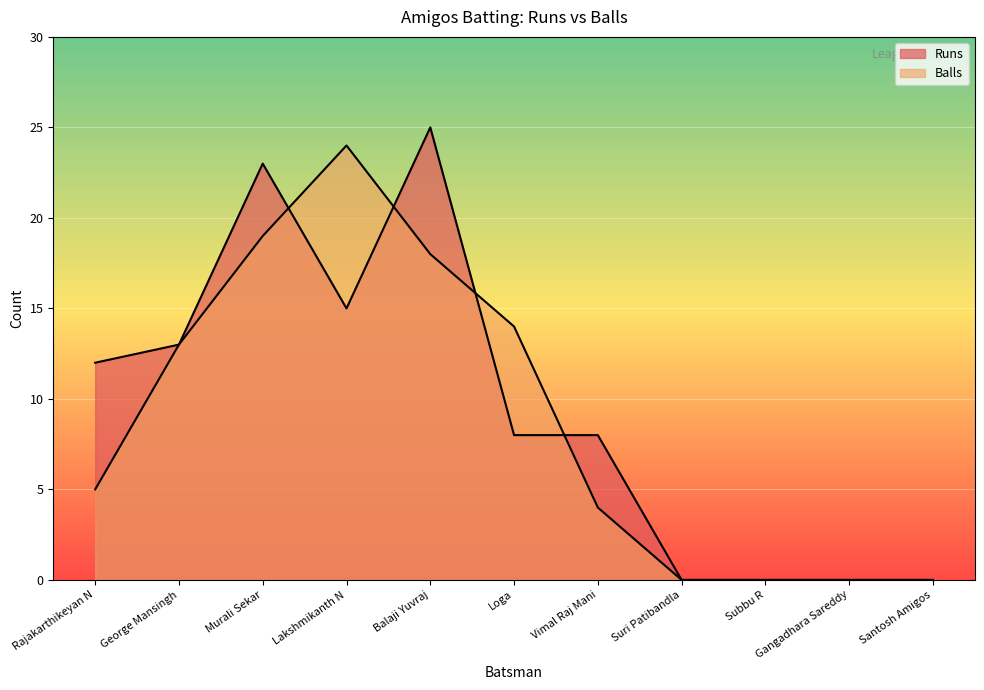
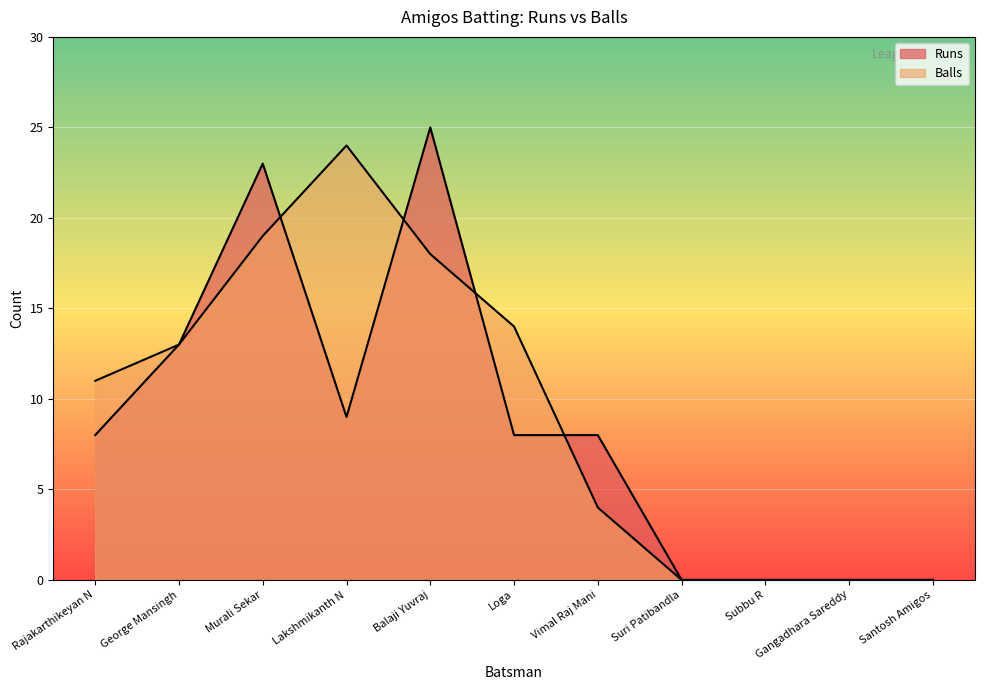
Runs, Rajakarthikeyan N: 12 -> 8
Balls, Rajakarthikeyan N: 5 -> 11
Runs, Lakshmikanth N: 15 -> 9
